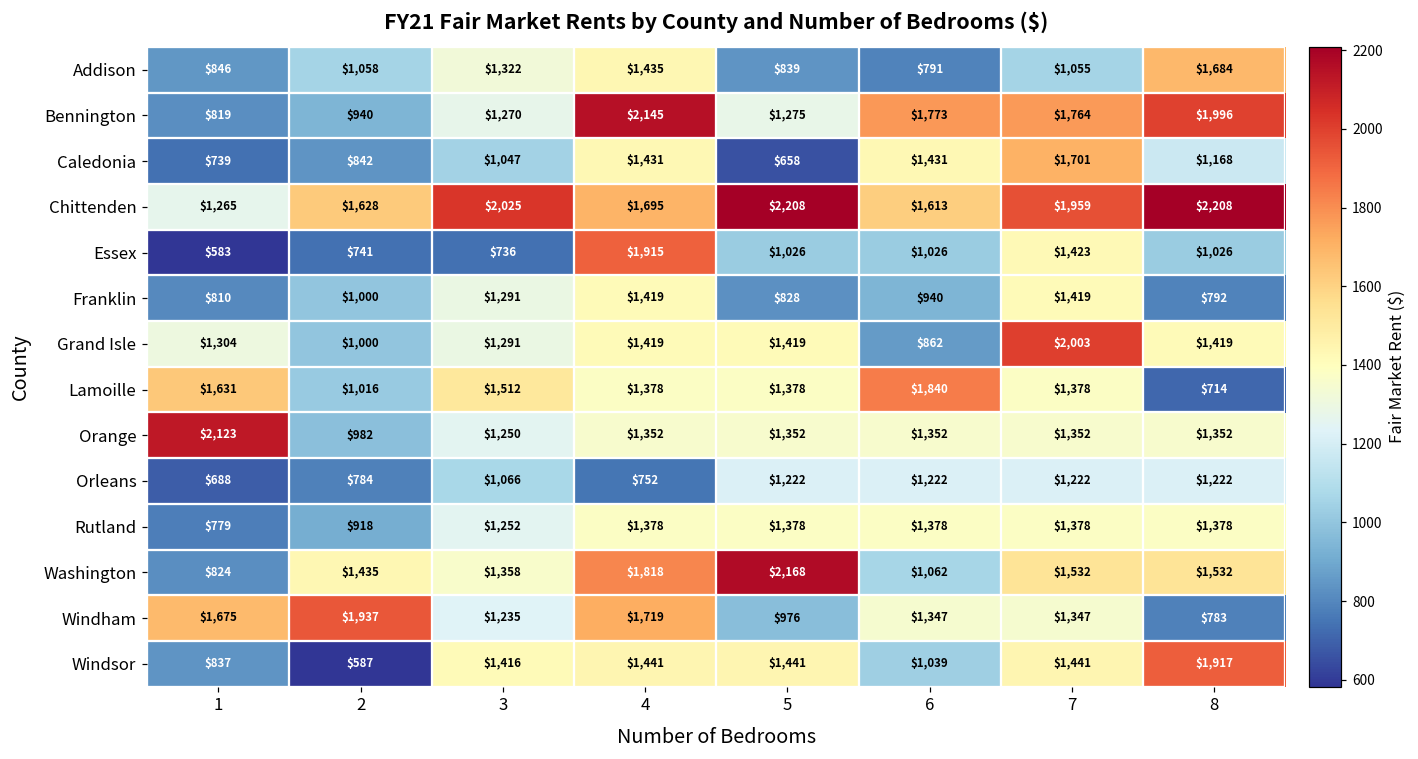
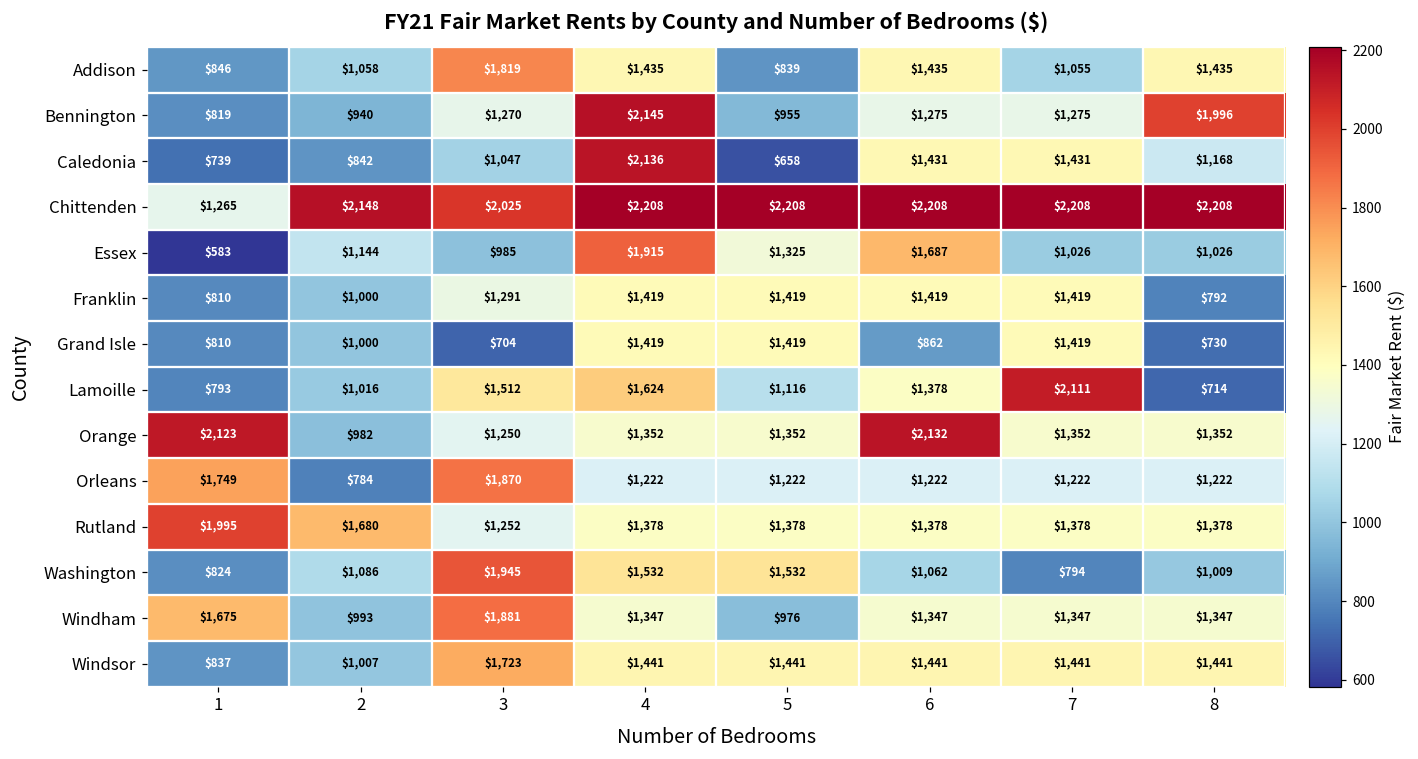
Addison, 3: $1,322 -> $1,819
Addison, 6: $791 -> $1,435
Addison, 8: $1,684 -> $1,435
Bennington, 5: $1,275 -> $955
Bennington, 6: $1,773 -> $1,275
Bennington, 7: $1,764 -> $1,275
Caledonia, 4: $1,431 -> $2,136
Caledonia, 7: $1,701 -> $1,431
Chittenden, 2: $1,628 -> $2,148
Chittenden, 4: $1,695 -> $2,208
Chittenden, 6: $1,613 -> $2,208
Chittenden, 7: $1,959 -> $2,208
Essex, 2: $741 -> $1,144
Essex, 3: $736 -> $985
Essex, 5: $1,026 -> $1,325
Essex, 6: $1,026 -> $1,687
Essex, 7: $1,423 -> $1,026
Franklin, 5: $828 -> $1,419
Franklin, 6: $940 -> $1,419
Grand Isle, 1: $1,304 -> $810
Grand Isle, 3: $1,291 -> $704
Grand Isle, 7: $2,003 -> $1,419
Grand Isle, 8: $1,419 -> $730
Lamoille, 1: $1,631 -> $793
Lamoille, 4: $1,378 -> $1,624
Lamoille, 5: $1,378 -> $1,116
Lamoille, 6: $1,840 -> $1,378
Lamoille, 7: $1,378 -> $2,111
Orange, 6: $1,352 -> $2,132
Orleans, 1: $688 -> $1,749
Orleans, 3: $1,066 -> $1,870
Orleans, 4: $752 -> $1,222
Rutland, 1: $779 -> $1,995
Rutland, 2: $918 -> $1,680
Washington, 2: $1,435 -> $1,086
Washington, 3: $1,358 -> $1,945
Washington, 4: $1,818 -> $1,532
Washington, 5: $2,168 -> $1,532
Washington, 7: $1,532 -> $794
Washington, 8: $1,532 -> $1,009
Windham, 2: $1,937 -> $993
Windham, 3: $1,235 -> $1,881
Windham, 4: $1,719 -> $1,347
Windham, 8: $783 -> $1,347
Windsor, 2: $587 -> $1,007
Windsor, 3: $1,416 -> $1,723
Windsor, 6: $1,039 -> $1,441
Windsor, 8: $1,917 -> $1,441
